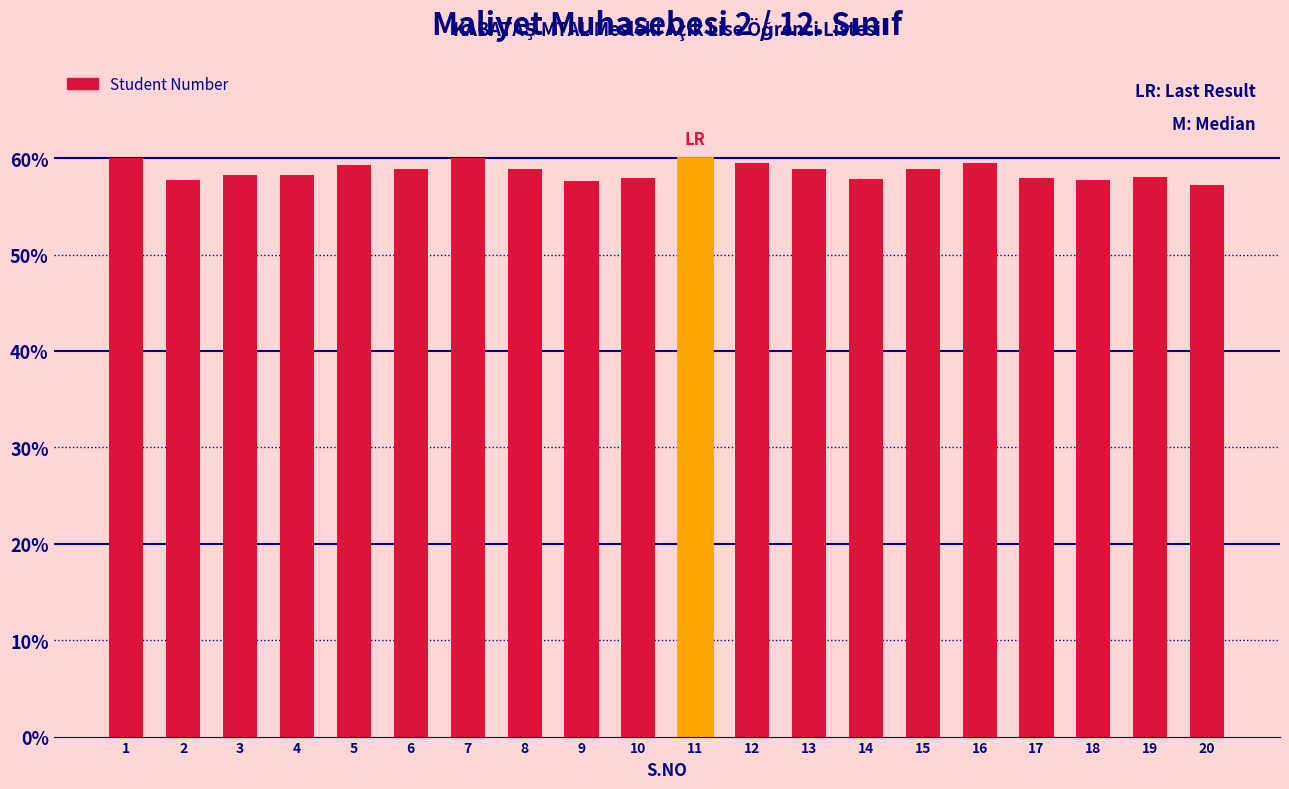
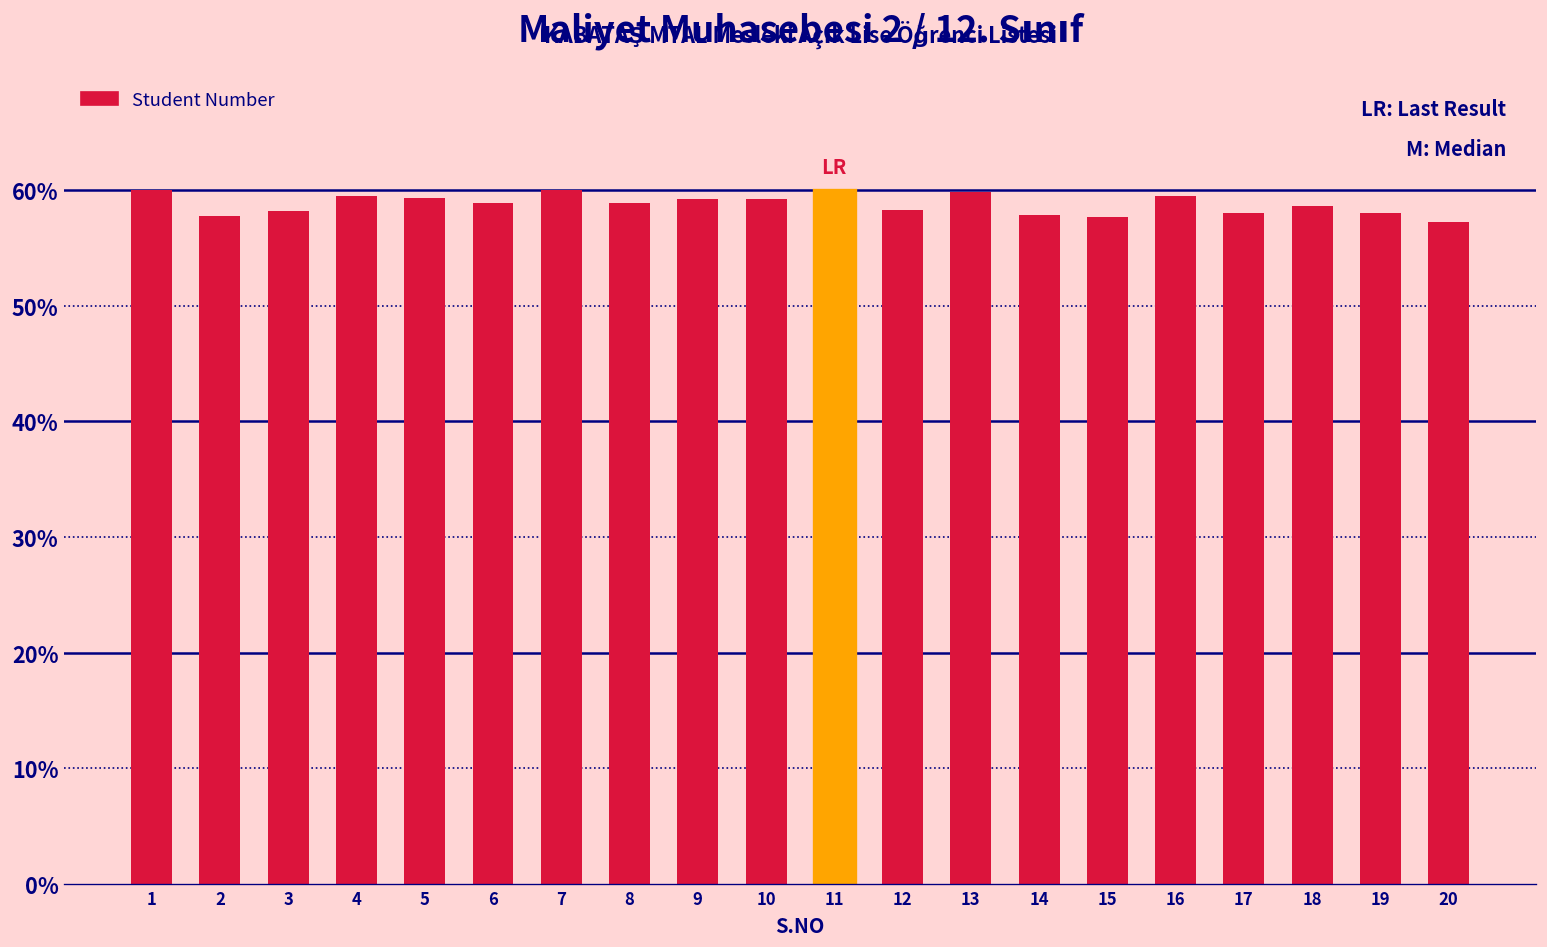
4: 58% -> 59%
9: 58% -> 59%
10: 58% -> 59%
12: 59% -> 58%
13: 59% -> 60%
15: 59% -> 58%
18: 58% -> 59%
